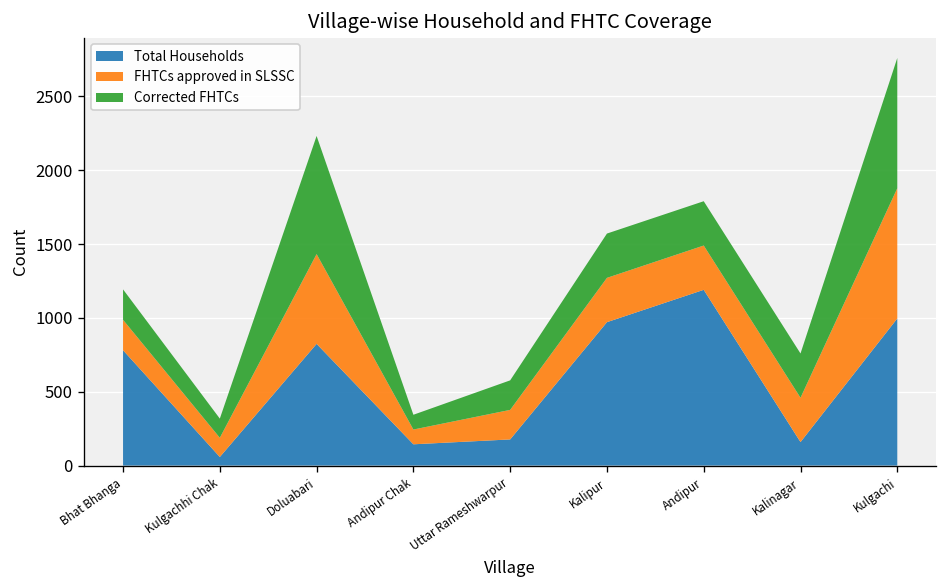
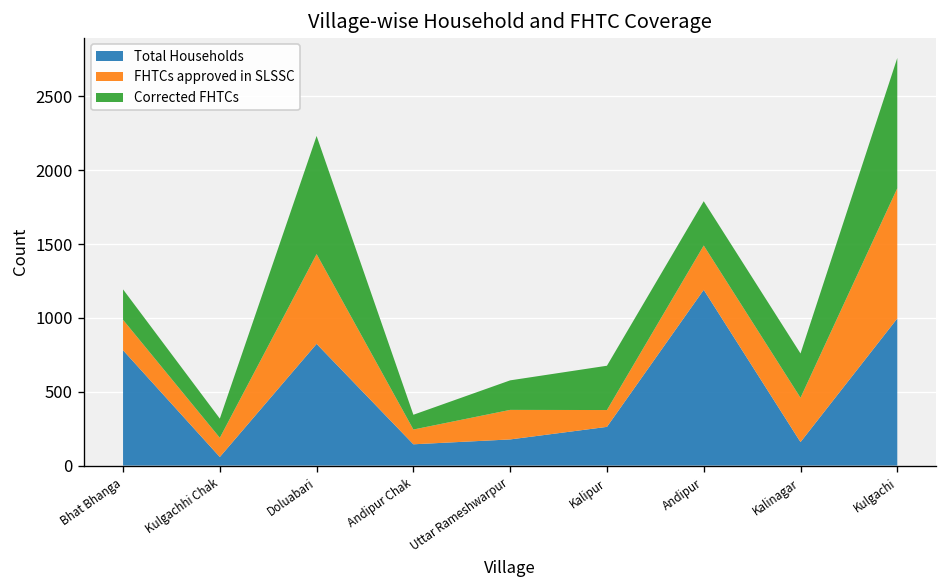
Total Households, Kalipur: 970 -> 260
FHTCs approved in SLSSC, Kalipur: 300 -> 110
